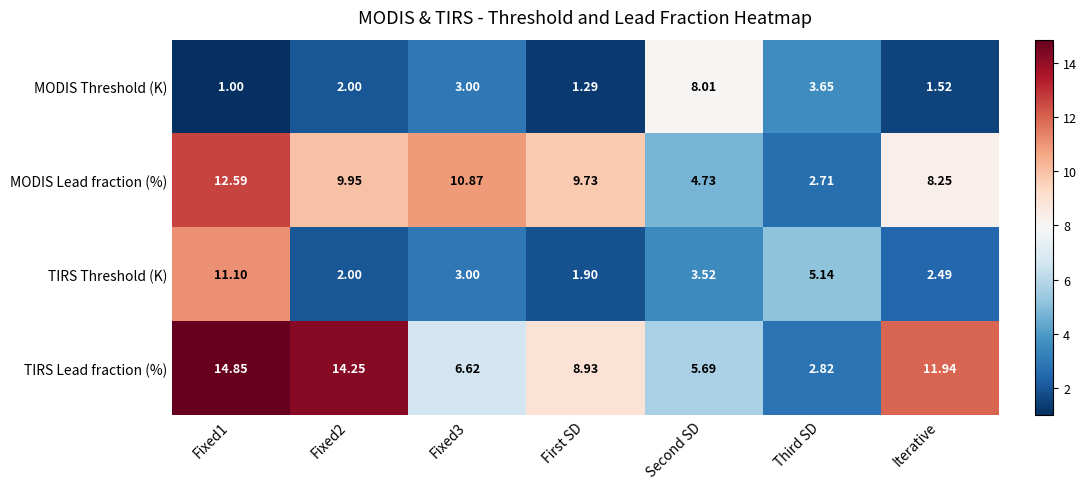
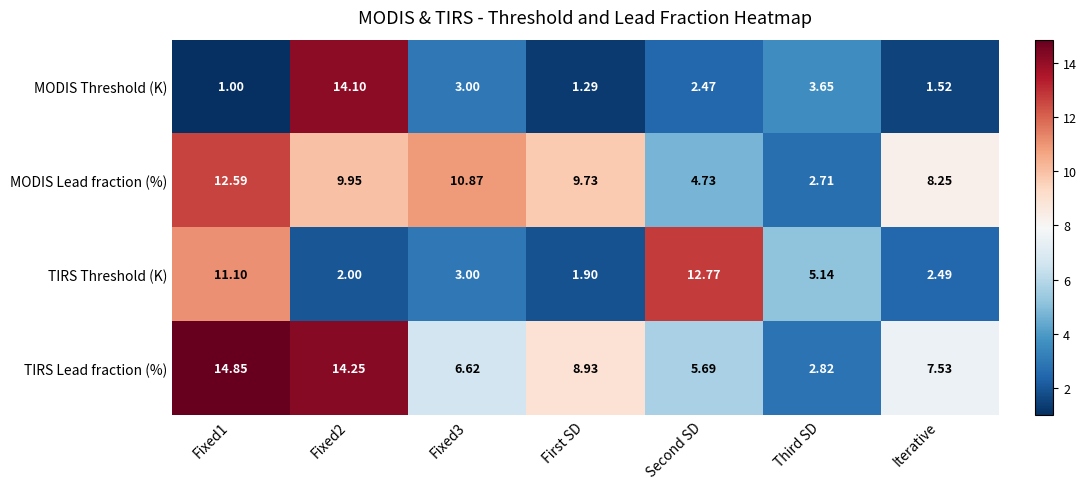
MODIS Threshold (K), Fixed2: 2.00 -> 14.10
MODIS Threshold (K), Second SD: 8.01 -> 2.47
TIRS Threshold (K), Second SD: 3.52 -> 12.77
TIRS Lead fraction (%), Iterative: 11.94 -> 7.53
